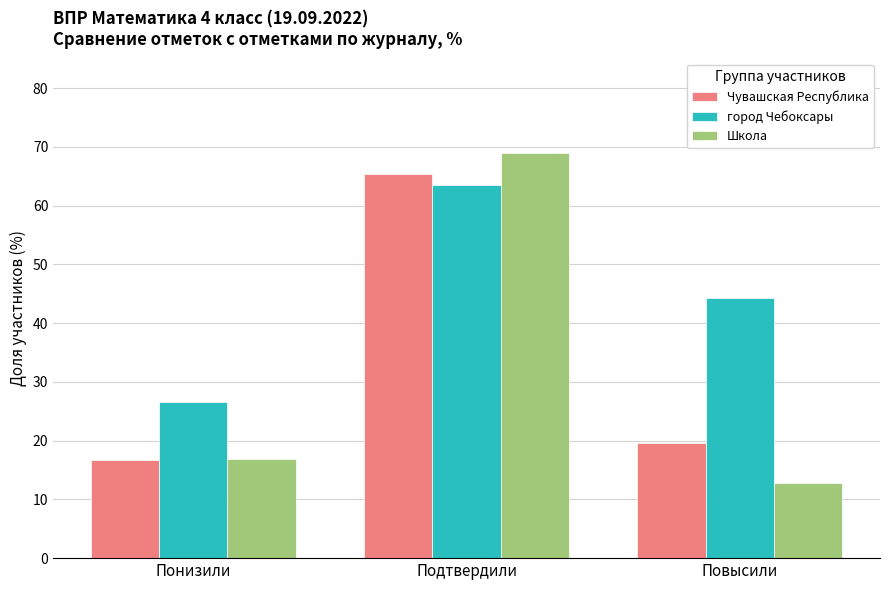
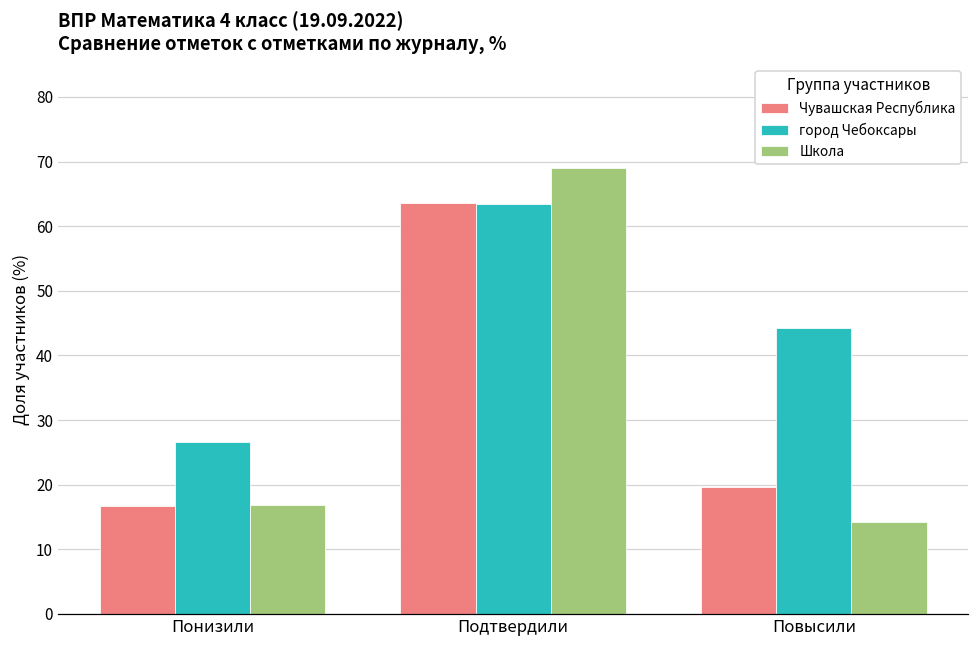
Чувашская Республика, Подтвердили: 65 -> 64
Школа, Повысили: 13 -> 14
